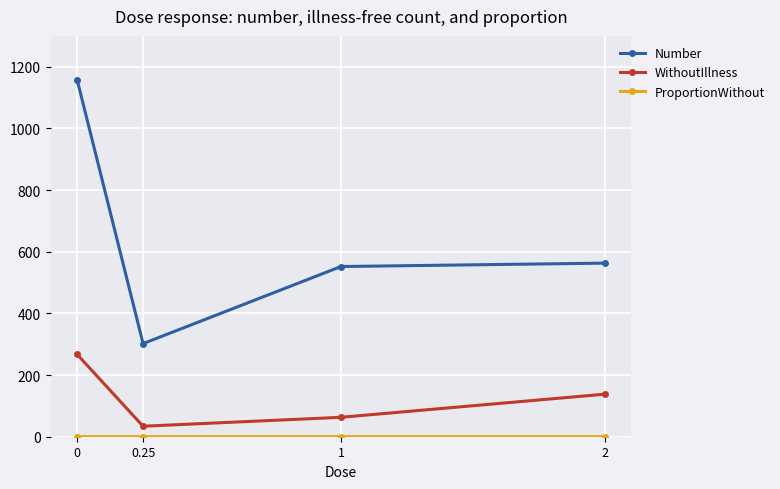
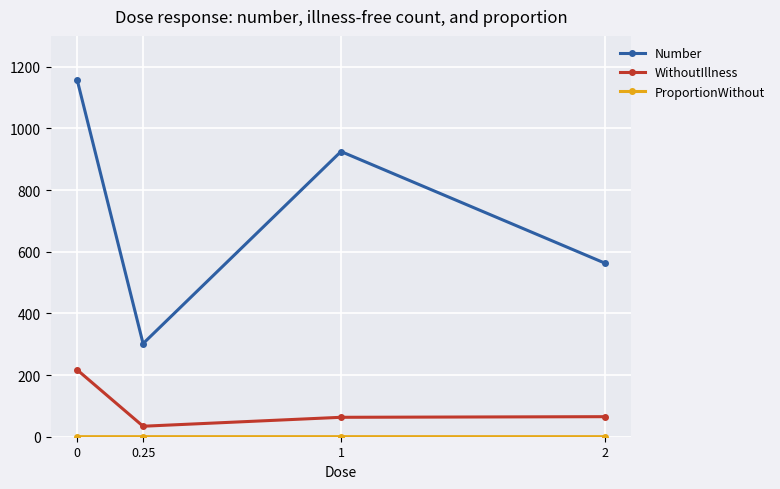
WithoutIllness, 0: 270 -> 220
Number, 1: 550 -> 930
WithoutIllness, 2: 140 -> 70
